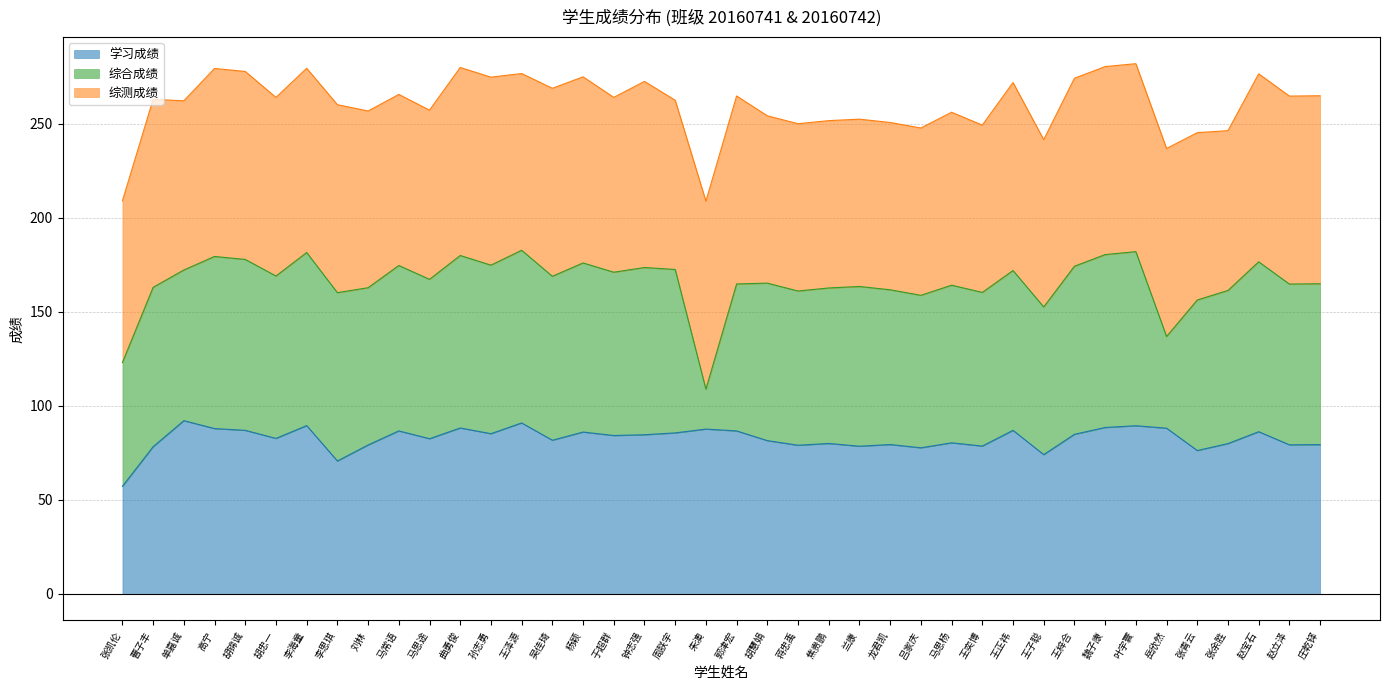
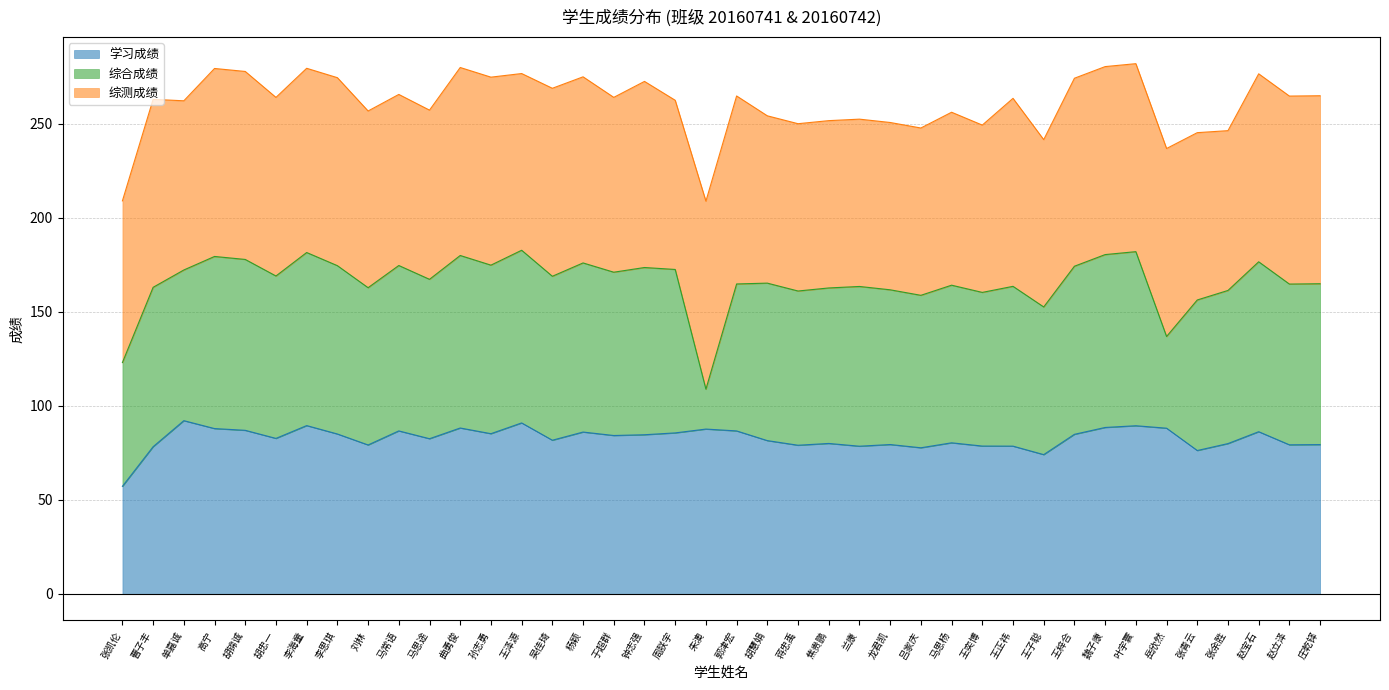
学习成绩, 李思琪: 71 -> 85
学习成绩, 王正祎: 87 -> 79
